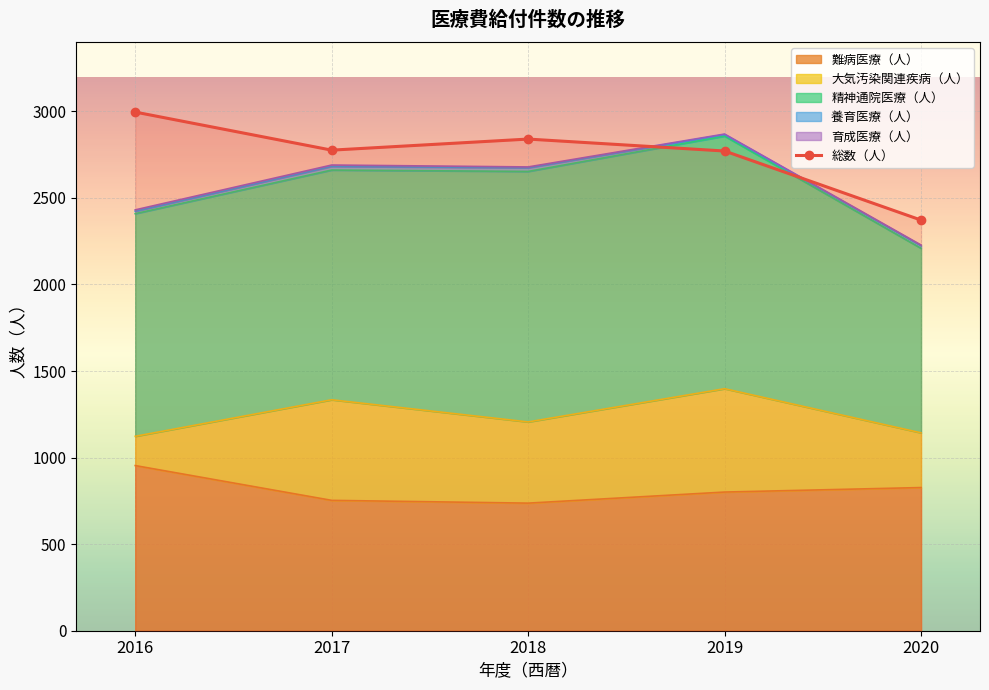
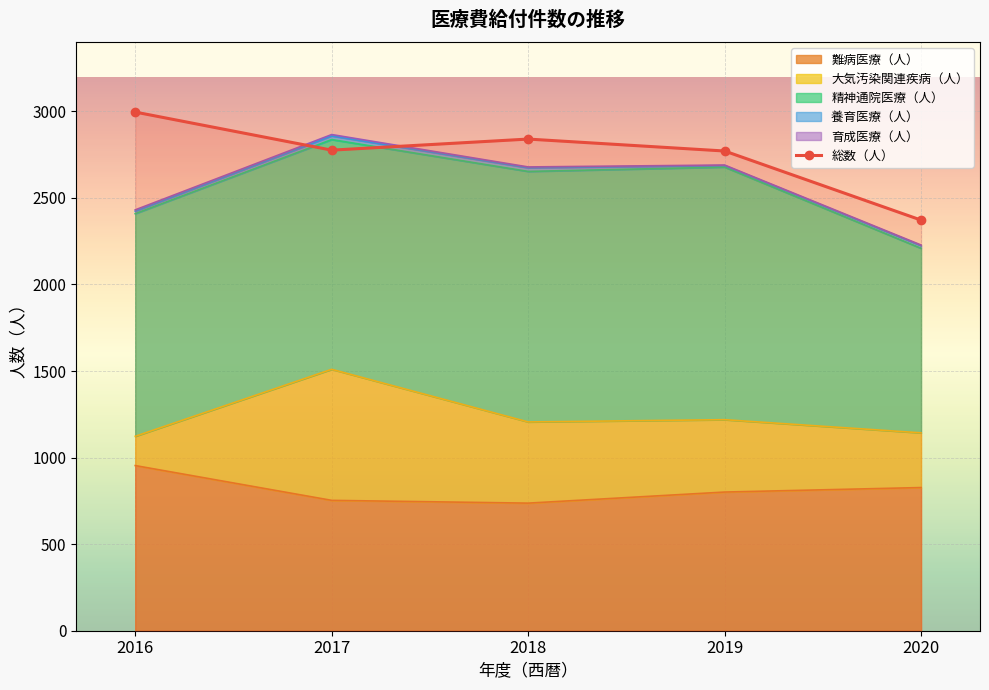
大気汚染関連疾病（人）, 2017: 580 -> 760
大気汚染関連疾病（人）, 2019: 600 -> 420
